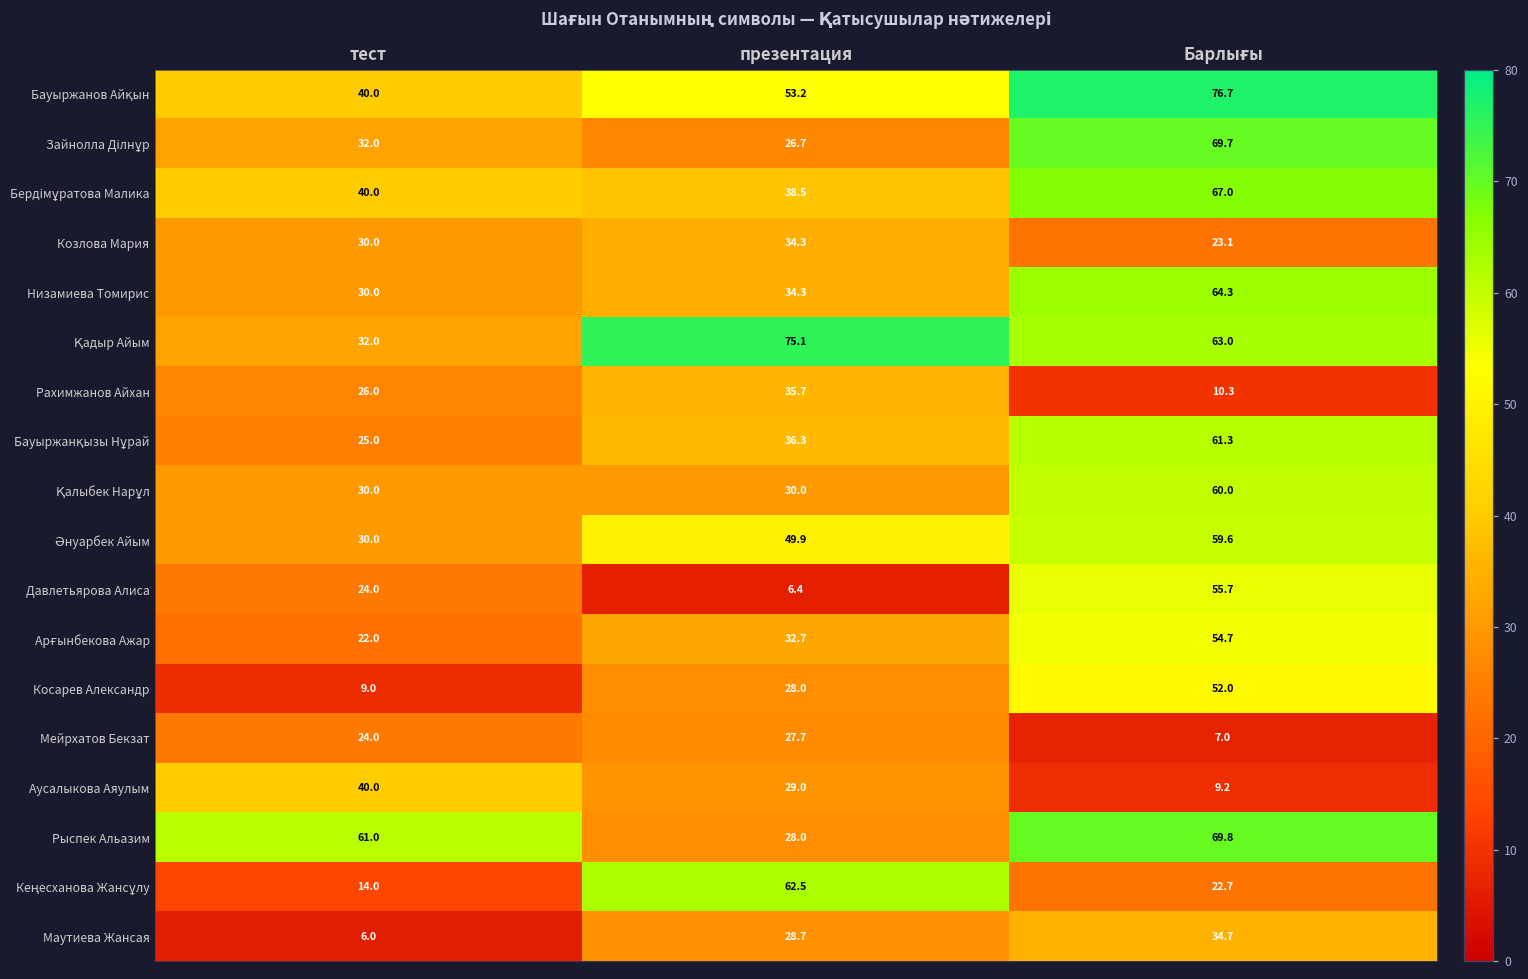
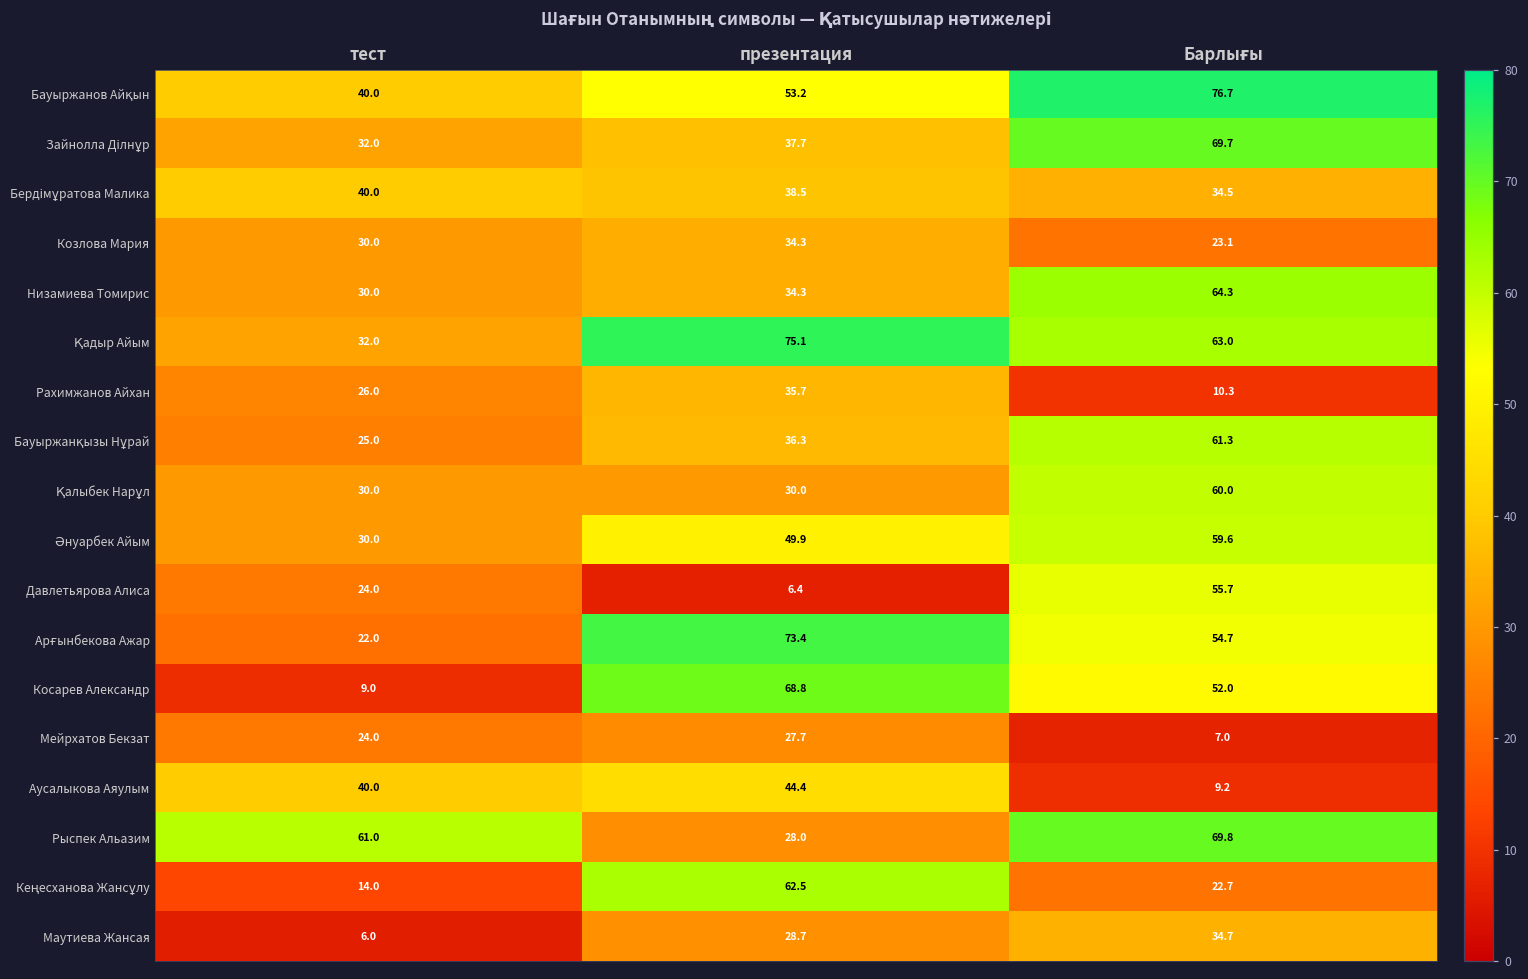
Зайнолла Ділнұр, презентация: 26.7 -> 37.7
Бердімұратова Малика, Барлығы: 67.0 -> 34.5
Арғынбекова Ажар, презентация: 32.7 -> 73.4
Косарев Александр, презентация: 28.0 -> 68.8
Аусалыкова Аяулым, презентация: 29.0 -> 44.4
